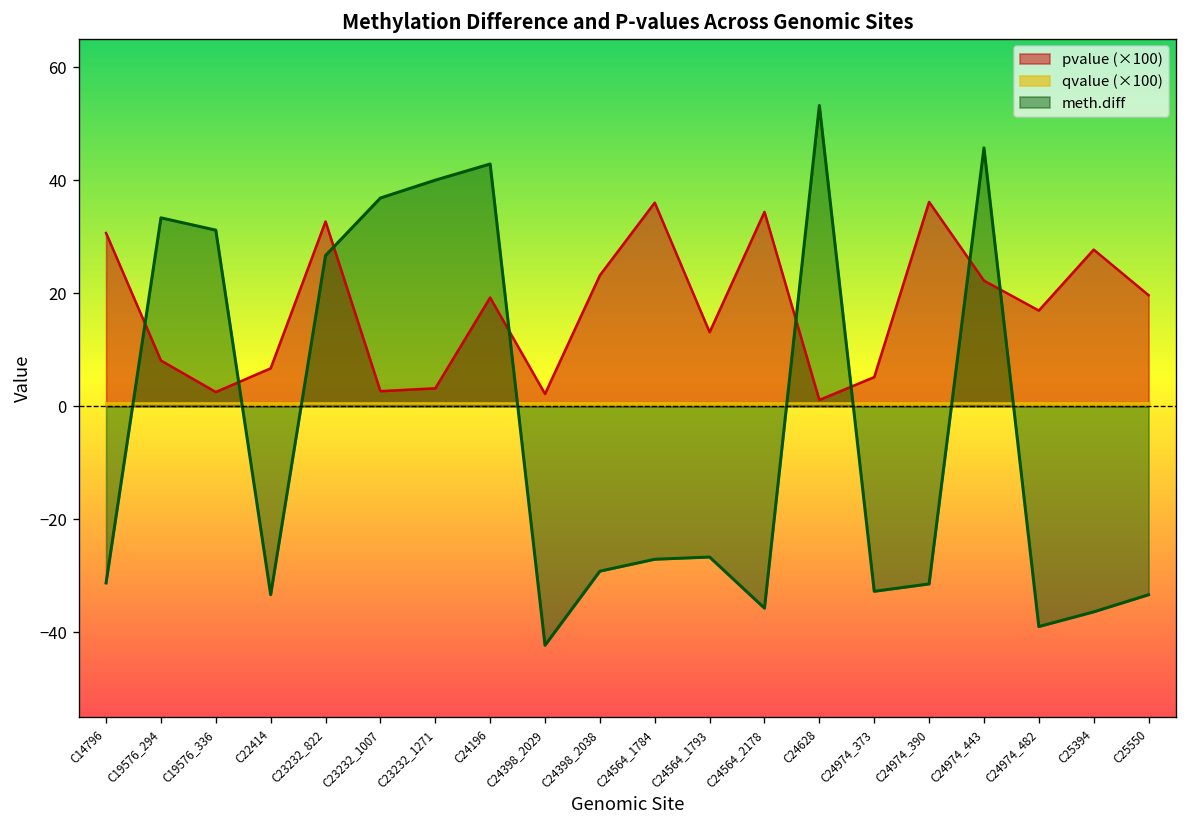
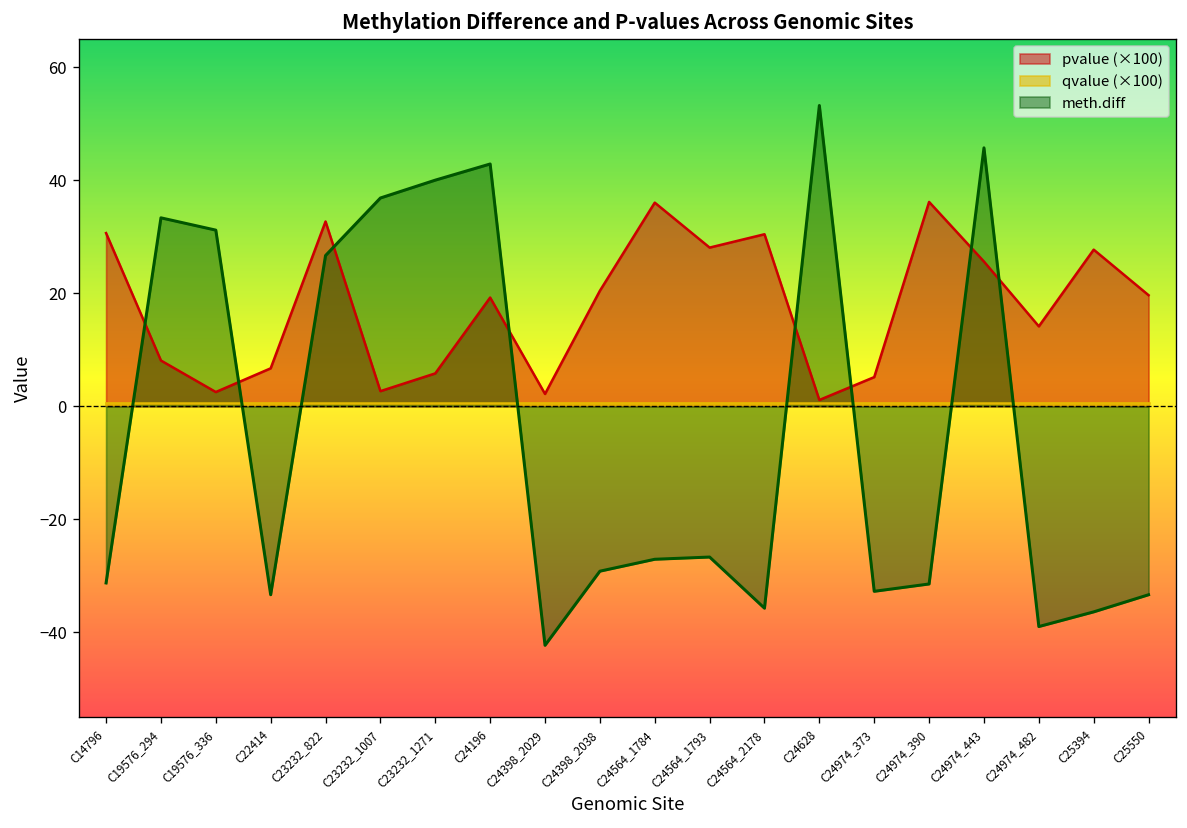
pvalue (×100), C23232_1271: 3 -> 6
pvalue (×100), C24398_2038: 23 -> 20
pvalue (×100), C24564_1793: 13 -> 28
pvalue (×100), C24564_2178: 34 -> 30
pvalue (×100), C24974_443: 22 -> 26
pvalue (×100), C24974_482: 17 -> 14
